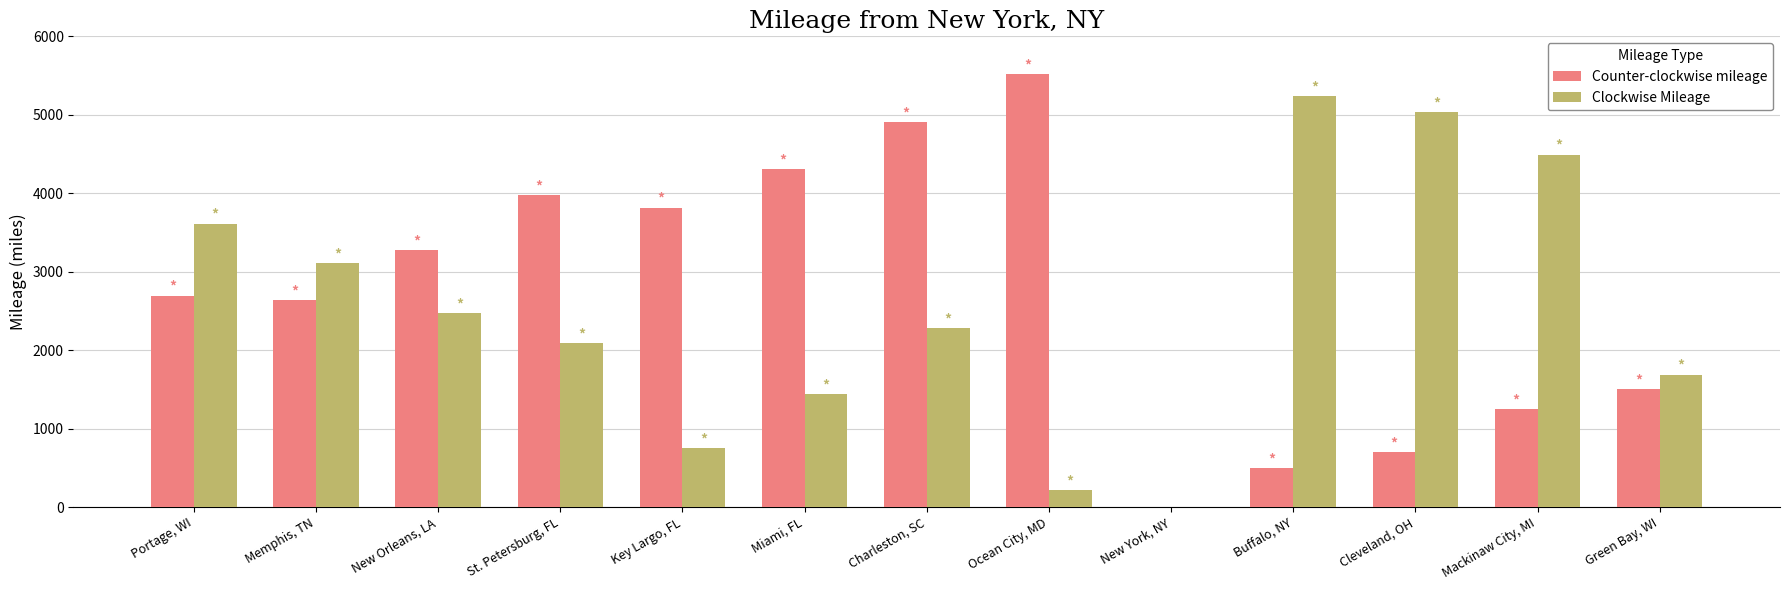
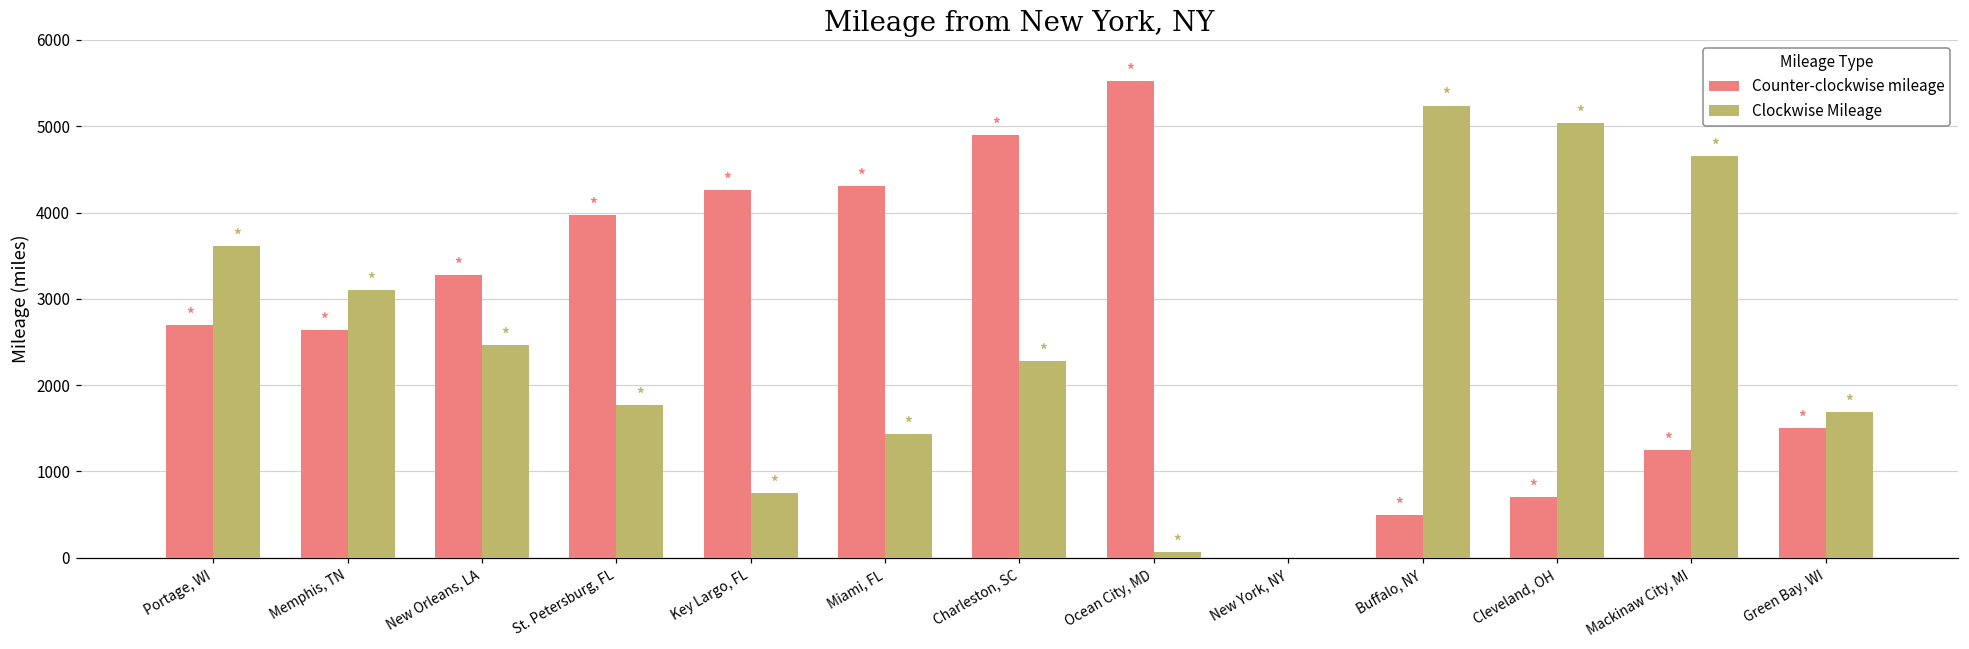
Clockwise Mileage, St. Petersburg, FL: 2100 -> 1800
Counter-clockwise mileage, Key Largo, FL: 3800 -> 4300
Clockwise Mileage, Ocean City, MD: 200 -> 100
Clockwise Mileage, Mackinaw City, MI: 4500 -> 4700
